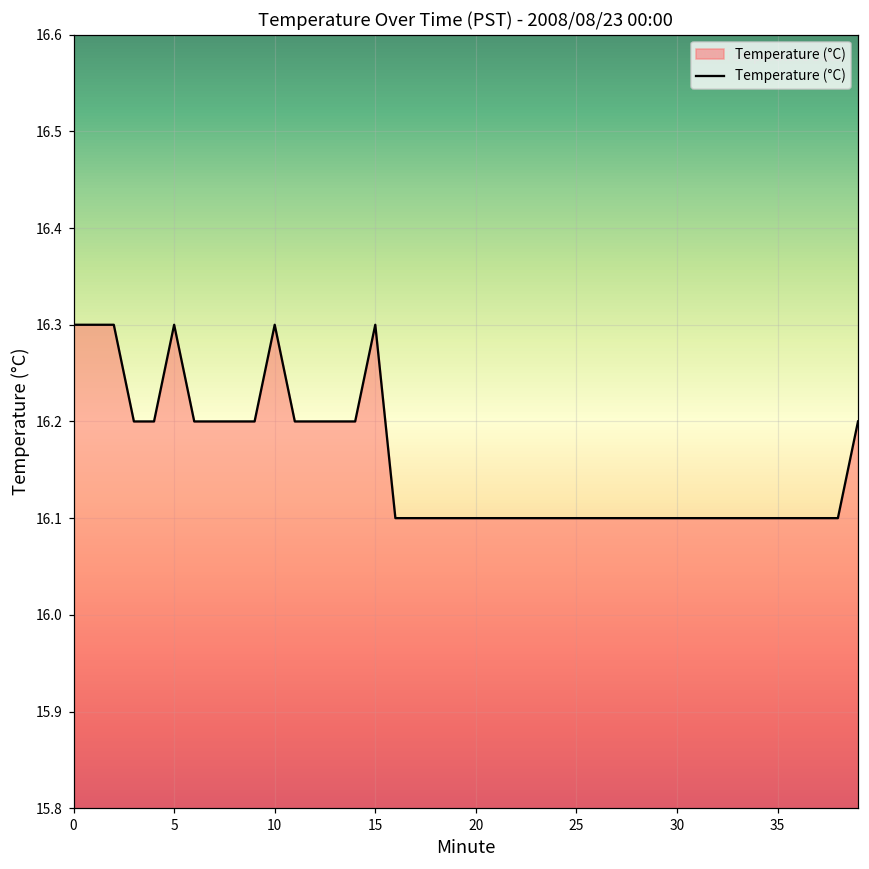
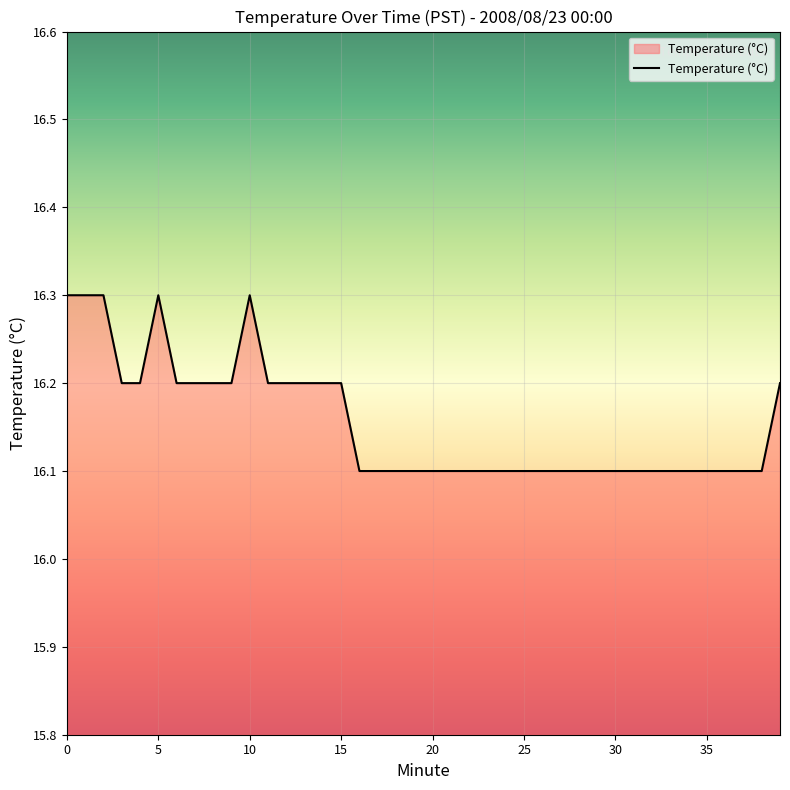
15: 16.3 -> 16.2
